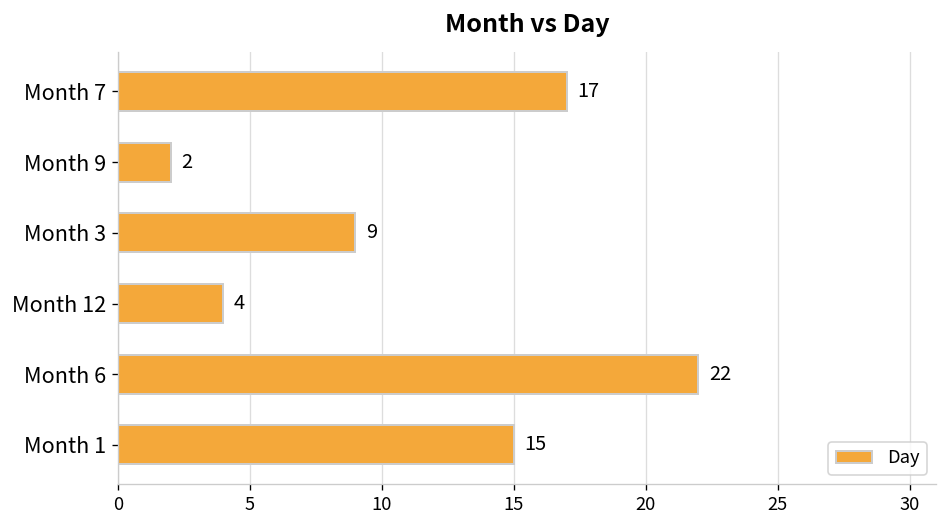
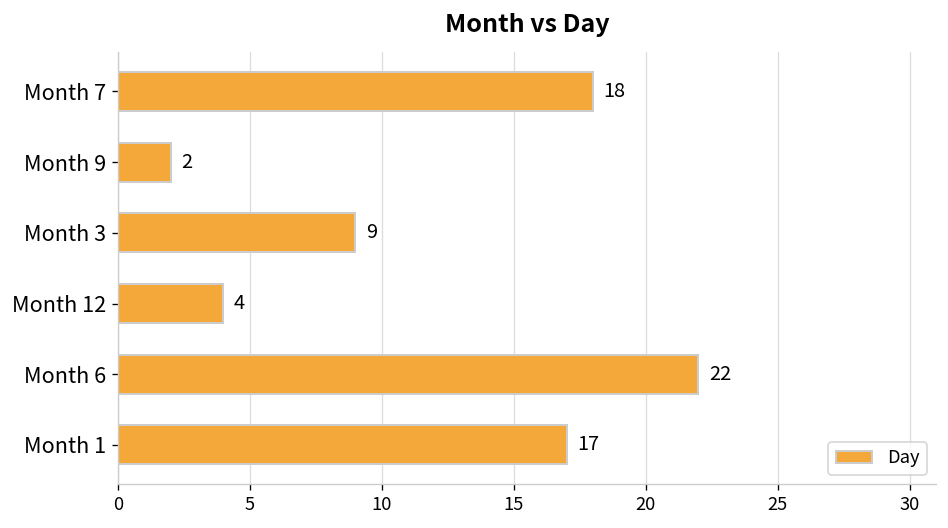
Month 7: 17 -> 18
Month 1: 15 -> 17
